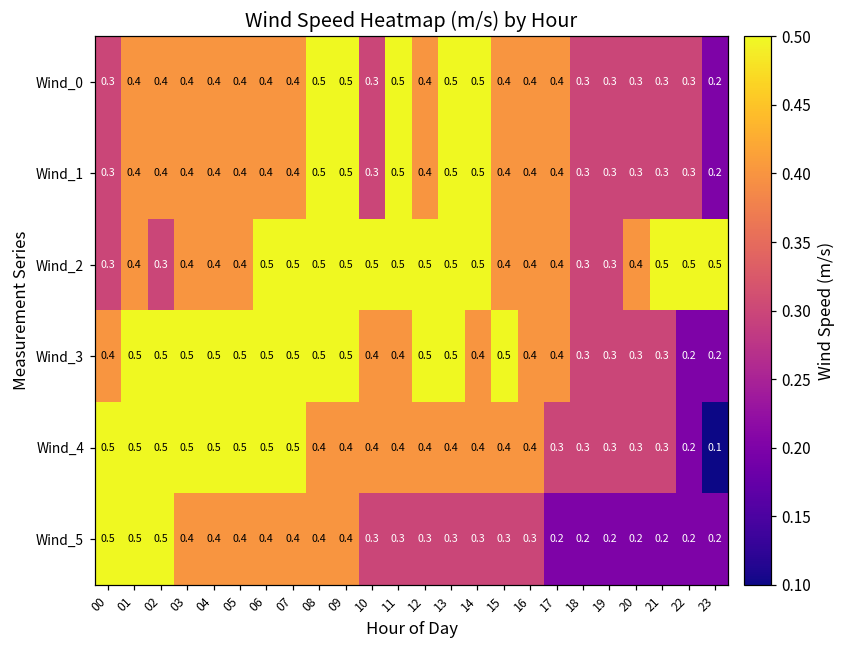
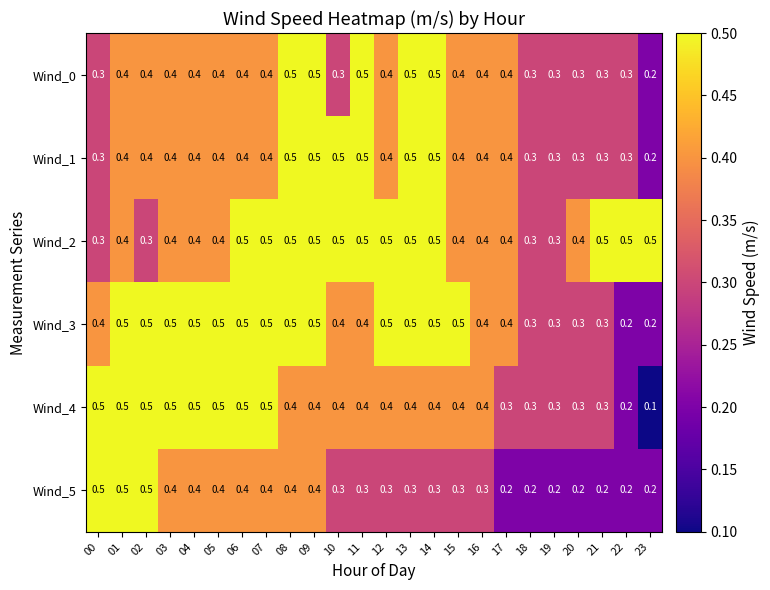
Wind_1, 10: 0.3 -> 0.5
Wind_3, 14: 0.4 -> 0.5
